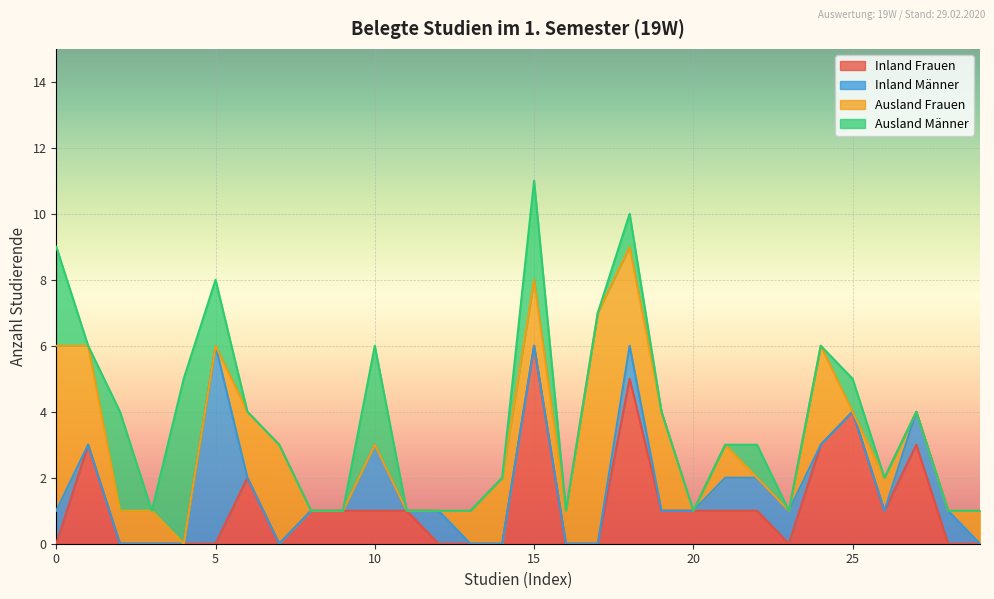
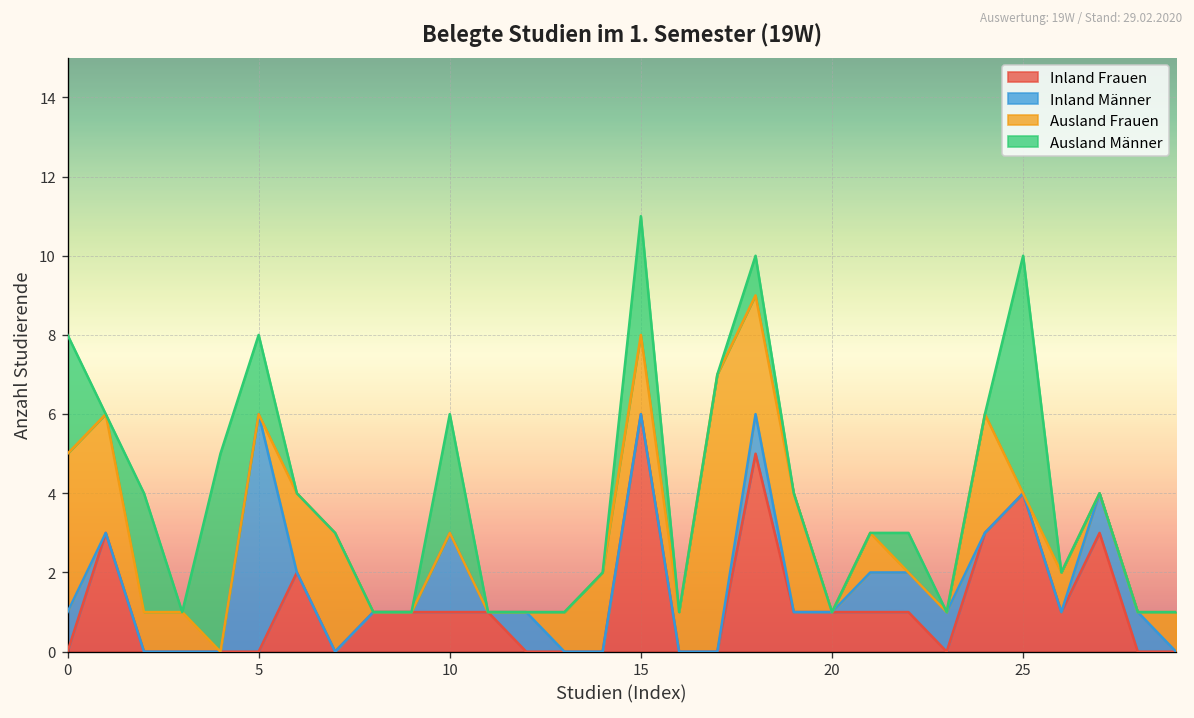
Ausland Frauen, 0: 5 -> 4
Ausland Männer, 25: 1 -> 6
